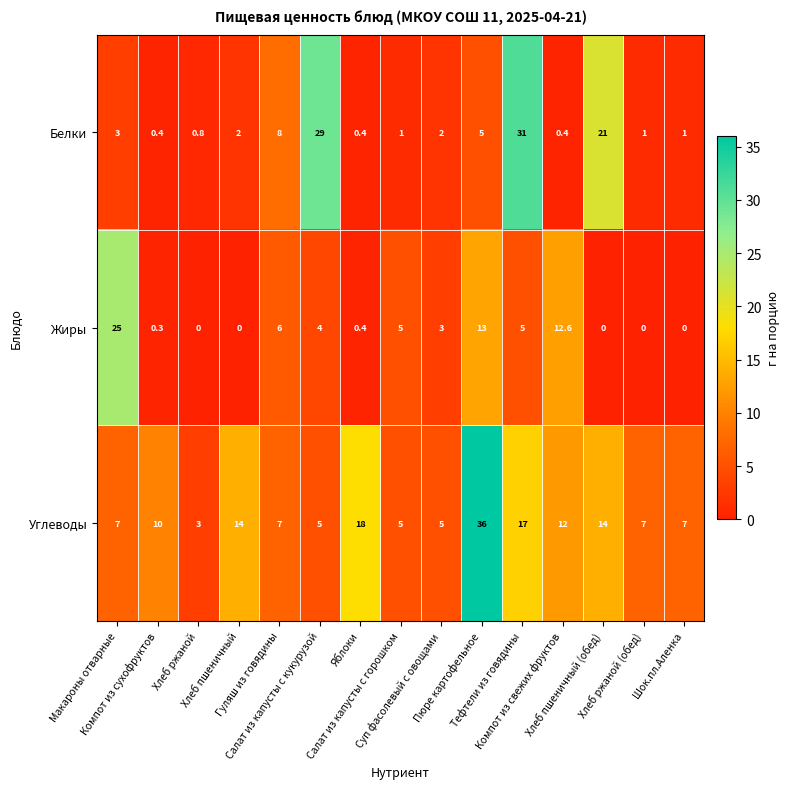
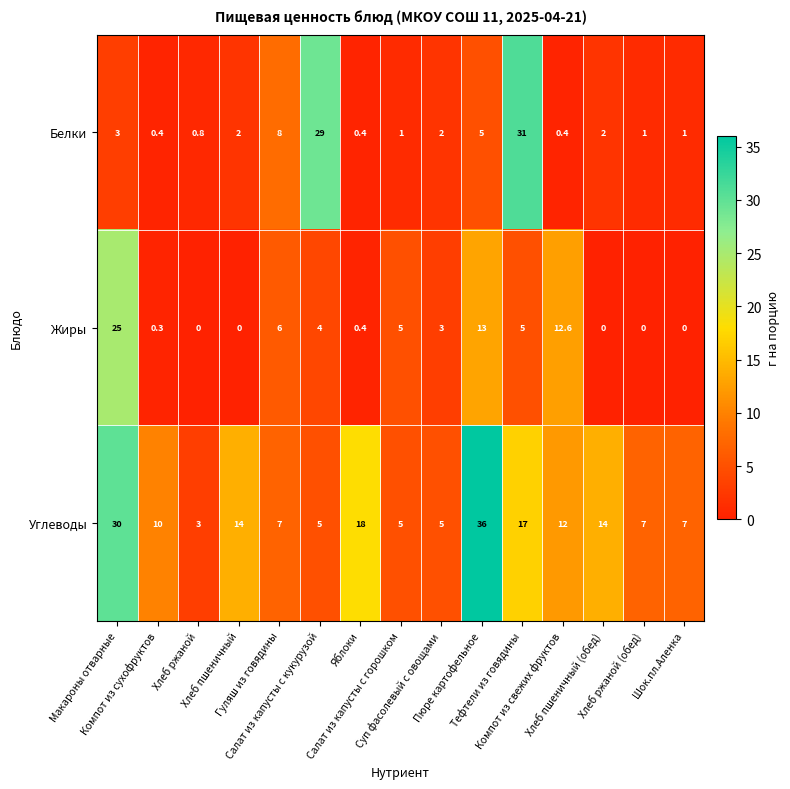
Белки, Хлеб пшеничный (обед): 21 -> 2
Углеводы, Макароны отварные: 7 -> 30
